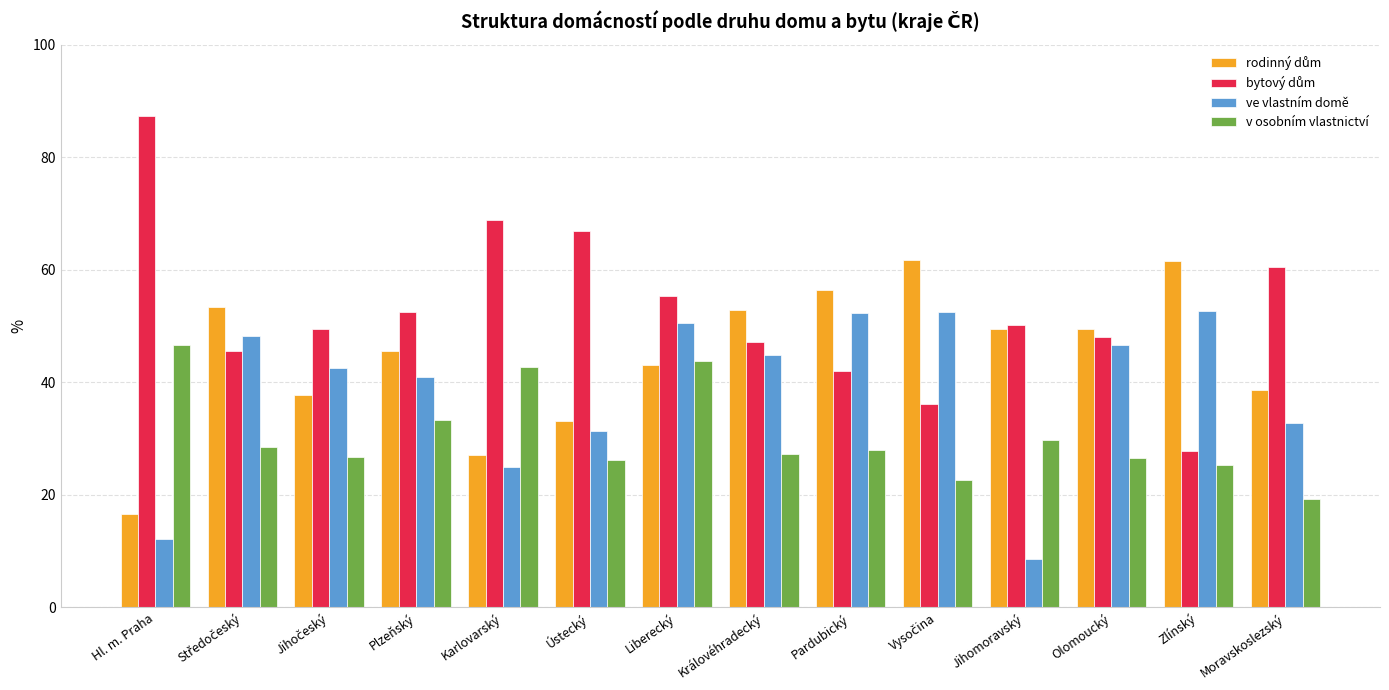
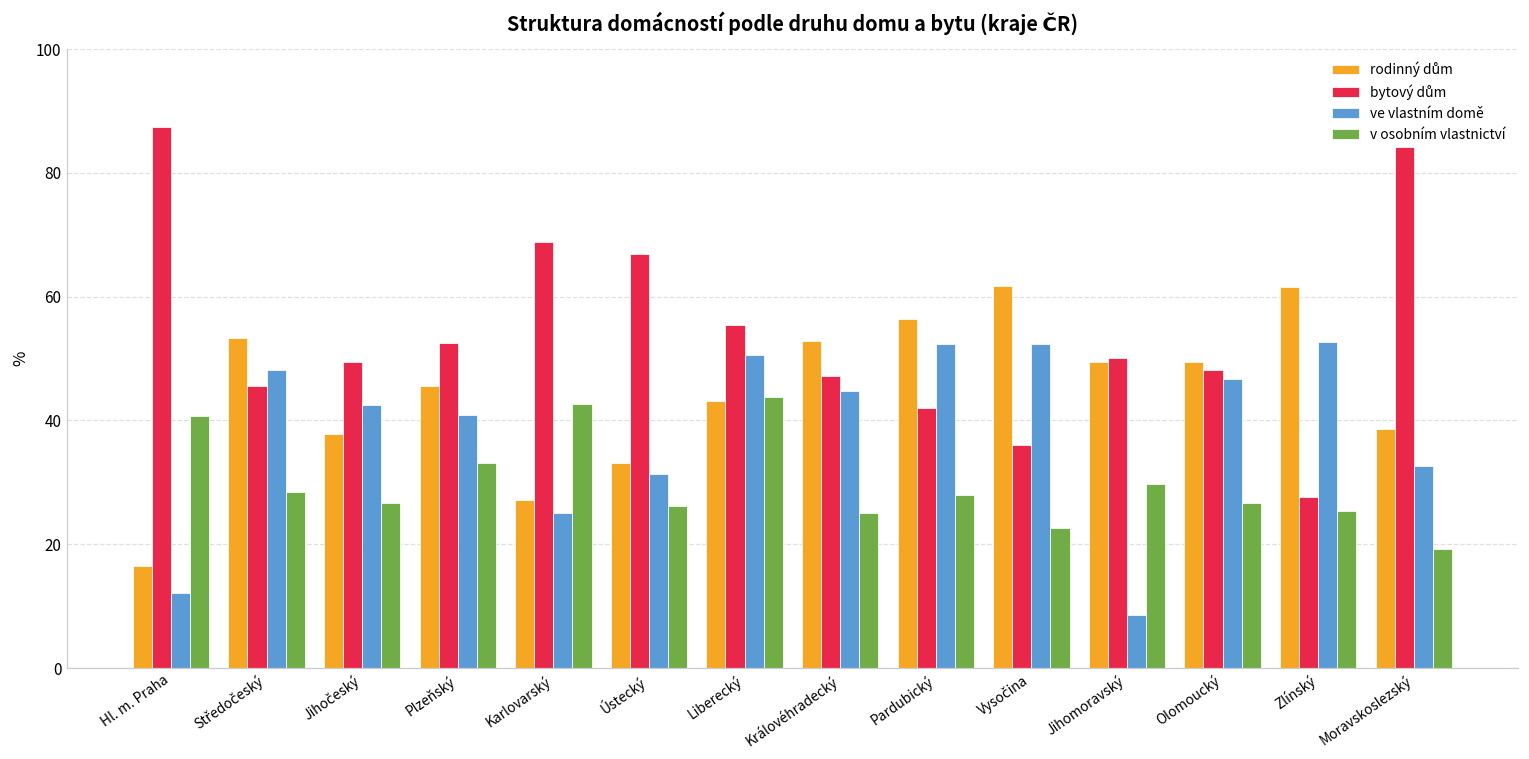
v osobním vlastnictví, Hl. m. Praha: 47 -> 41
v osobním vlastnictví, Královéhradecký: 27 -> 25
bytový dům, Moravskoslezský: 60 -> 84
